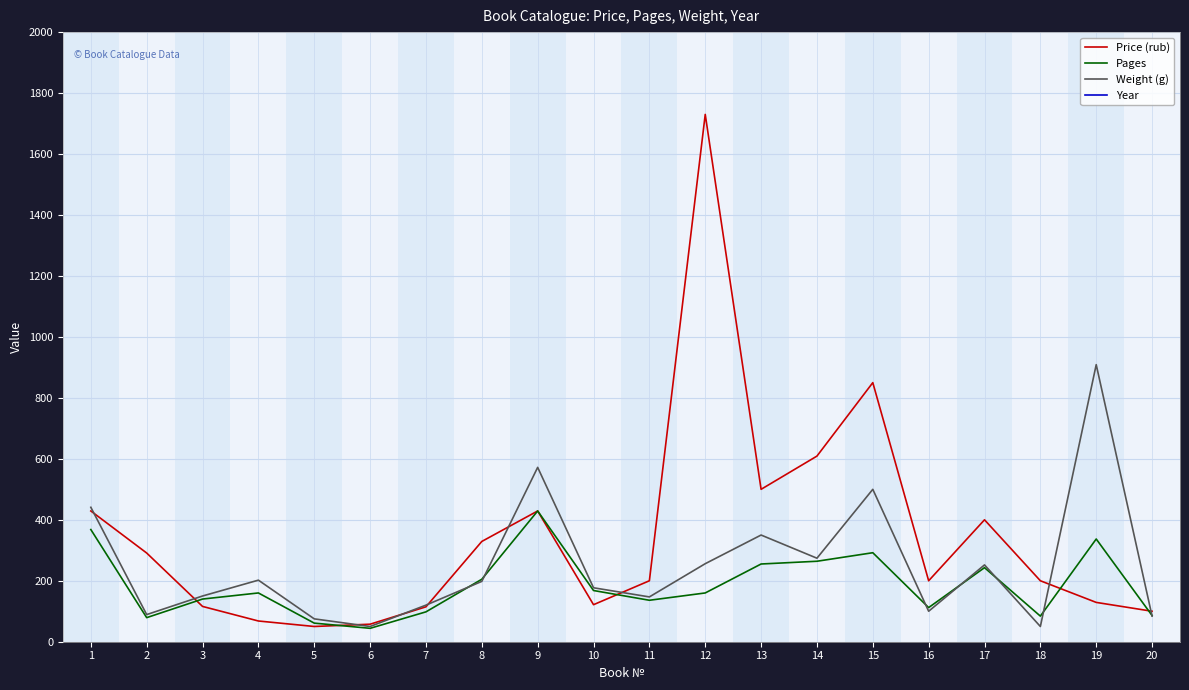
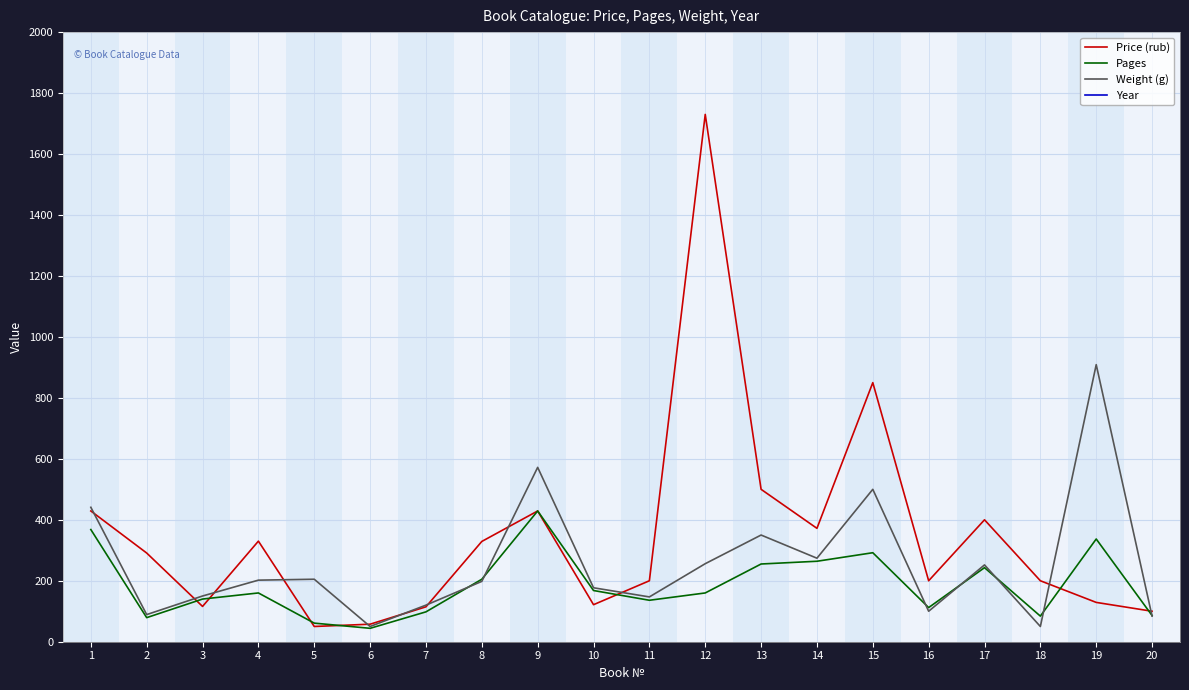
Price (rub), 4: 70 -> 330
Weight (g), 5: 80 -> 210
Price (rub), 14: 610 -> 370
